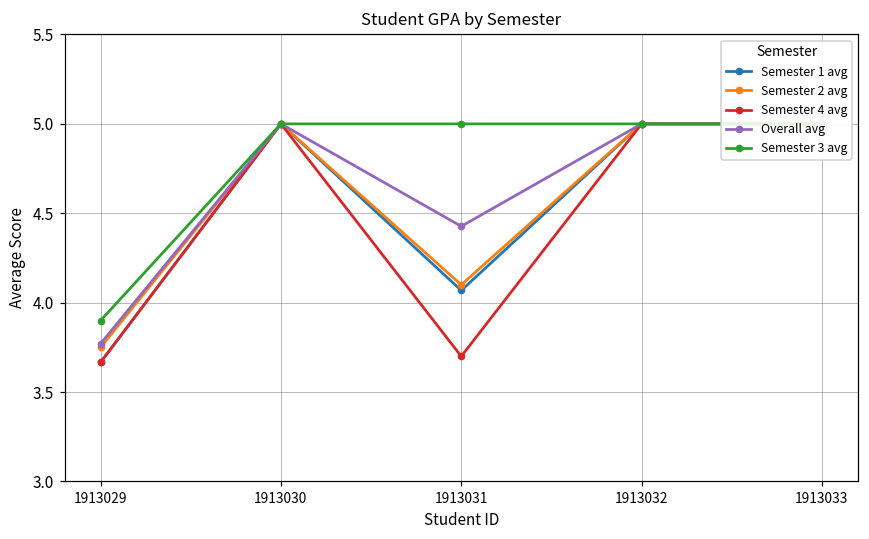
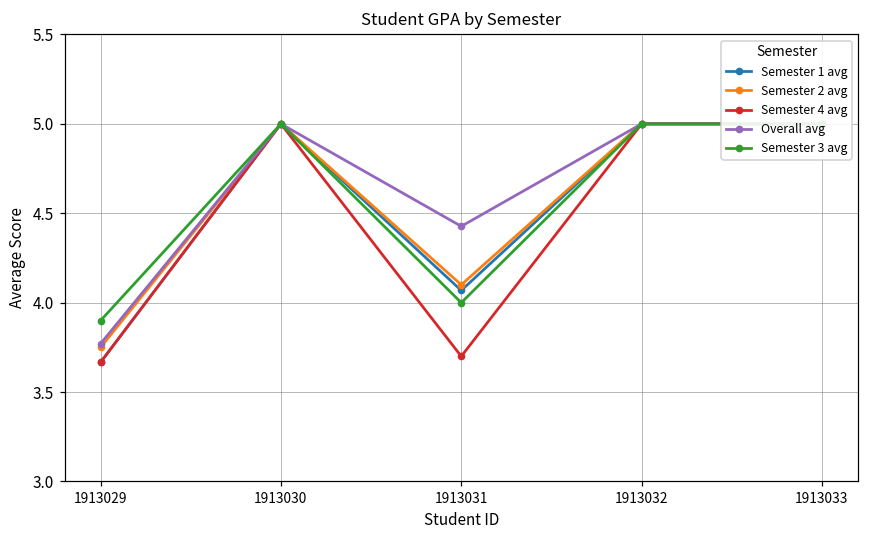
Semester 3 avg, 1913031: 5 -> 4
